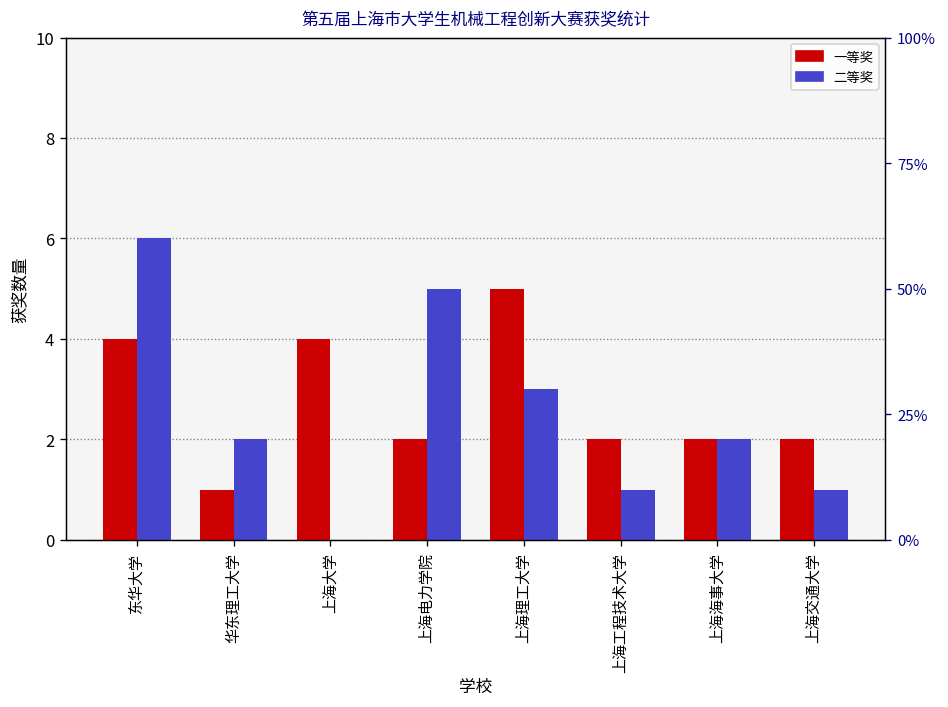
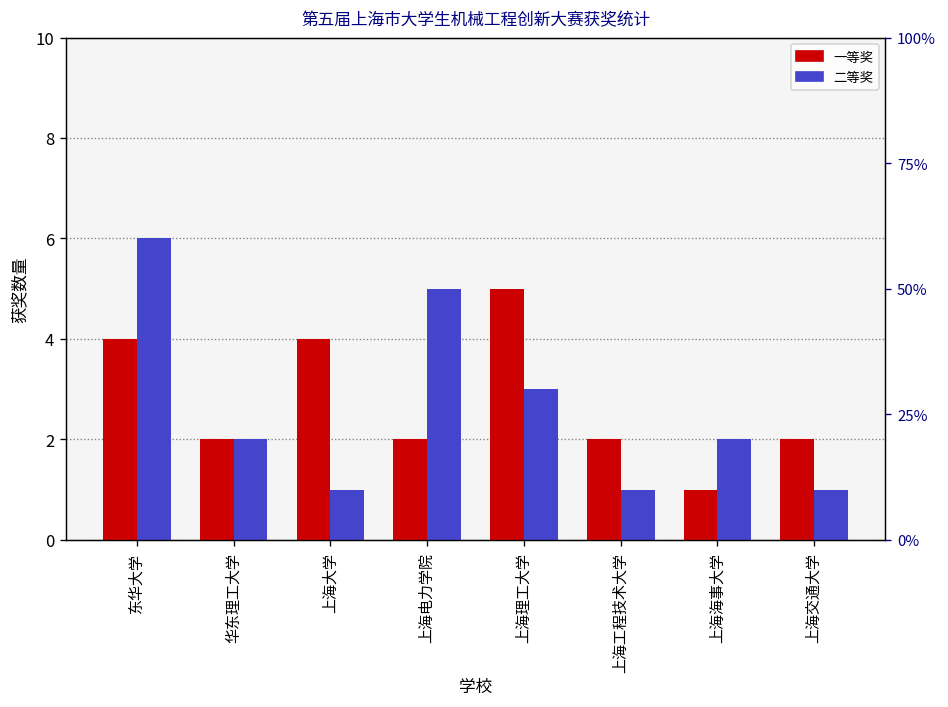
一等奖, 华东理工大学: 1 -> 2
二等奖, 上海大学: 0 -> 1
一等奖, 上海海事大学: 2 -> 1
